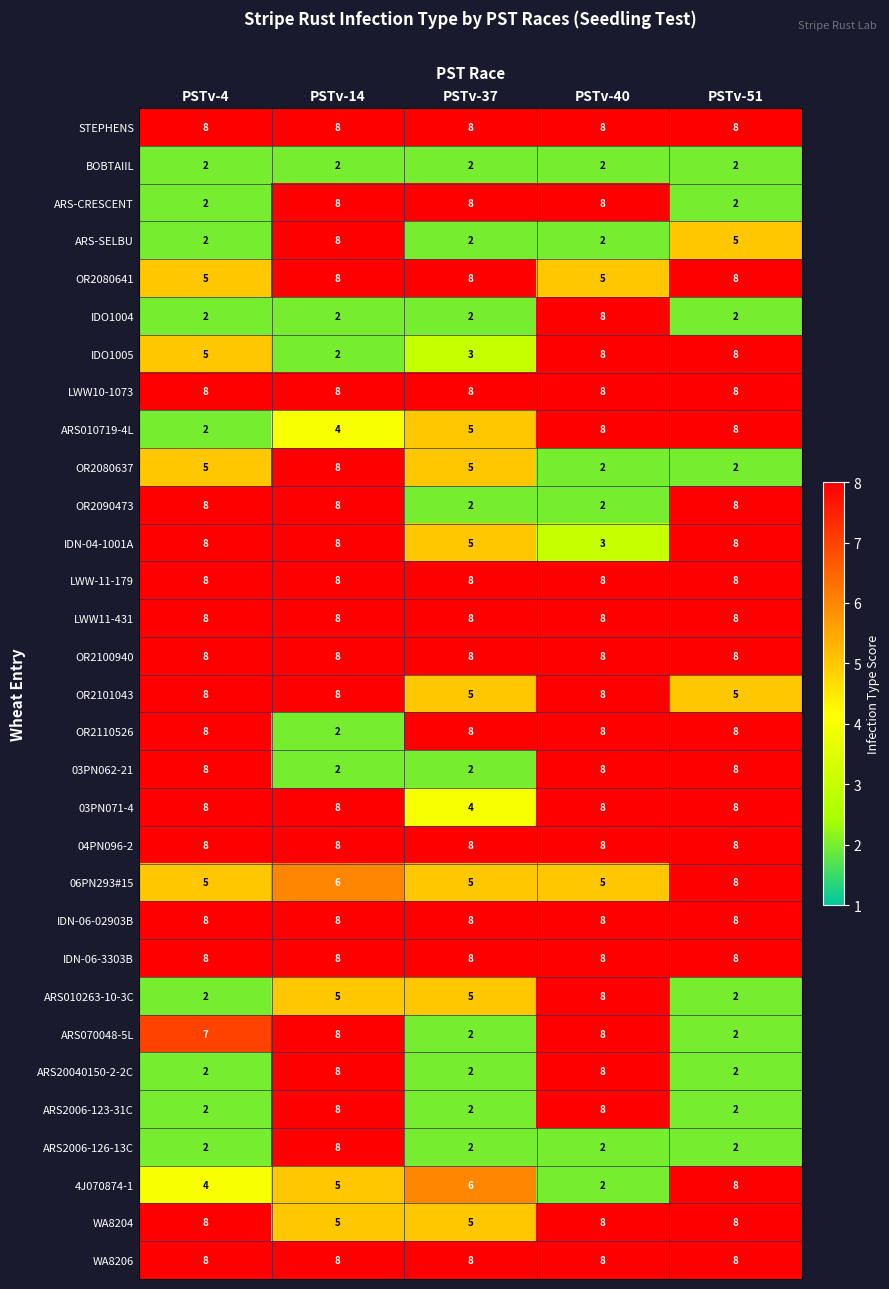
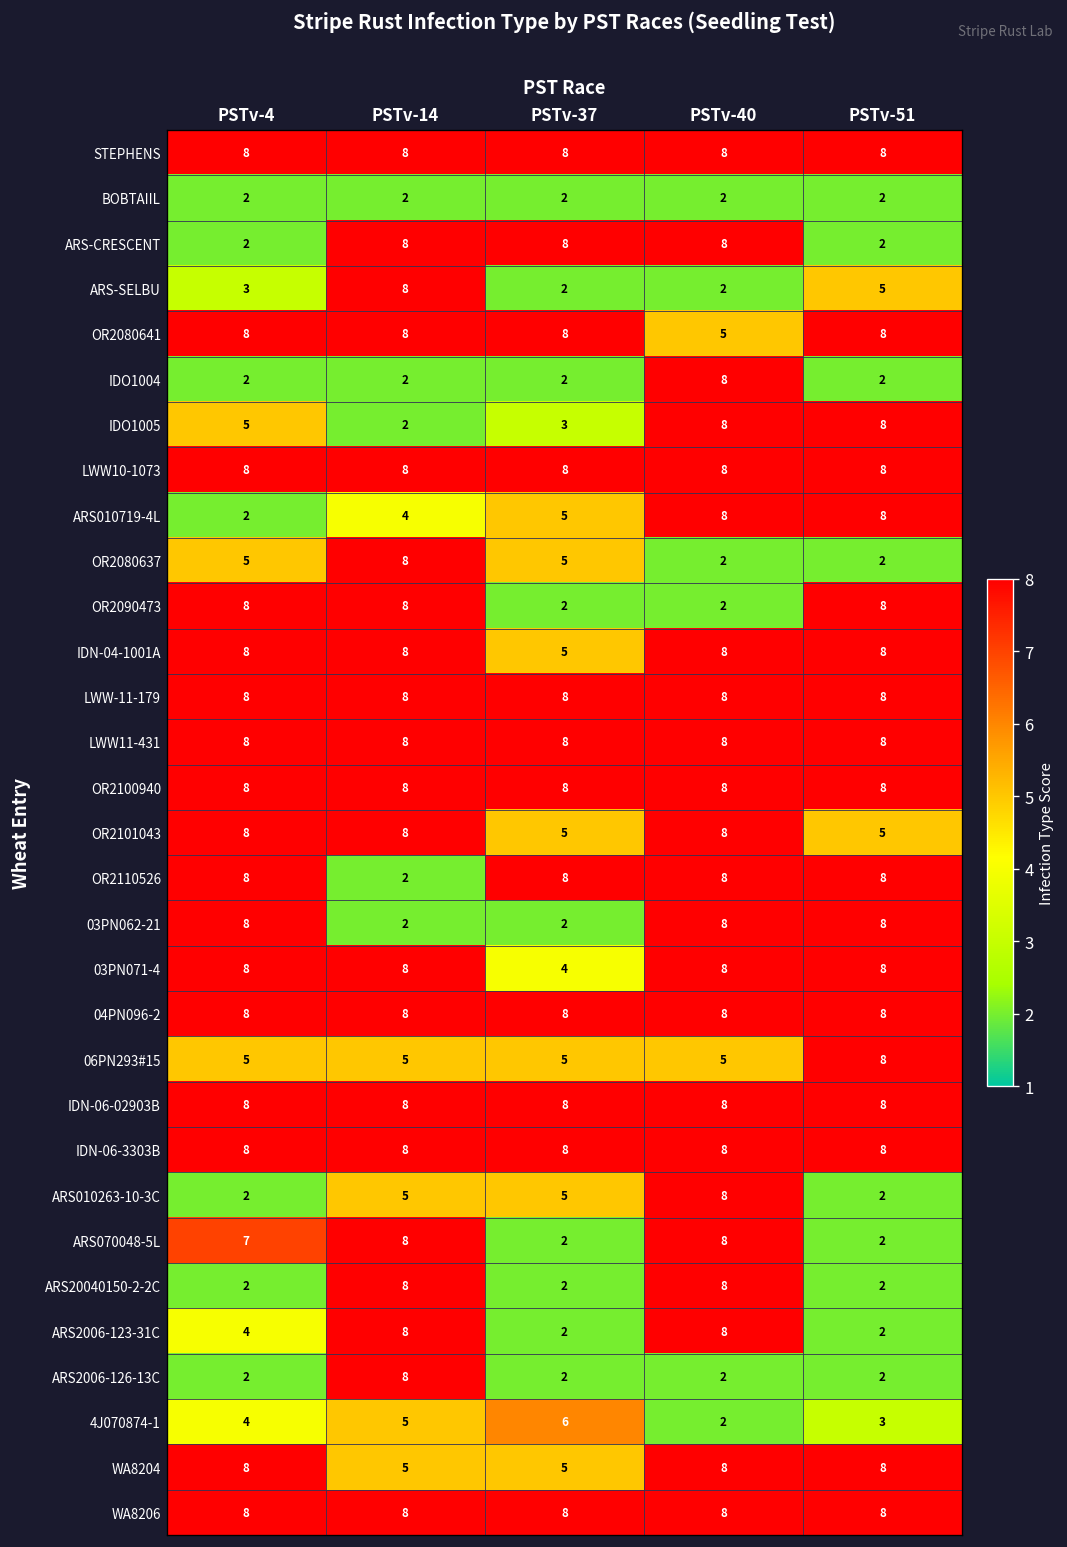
ARS-SELBU, PSTv-4: 2 -> 3
OR2080641, PSTv-4: 5 -> 8
IDN-04-1001A, PSTv-40: 3 -> 8
06PN293#15, PSTv-14: 6 -> 5
ARS2006-123-31C, PSTv-4: 2 -> 4
4J070874-1, PSTv-51: 8 -> 3
